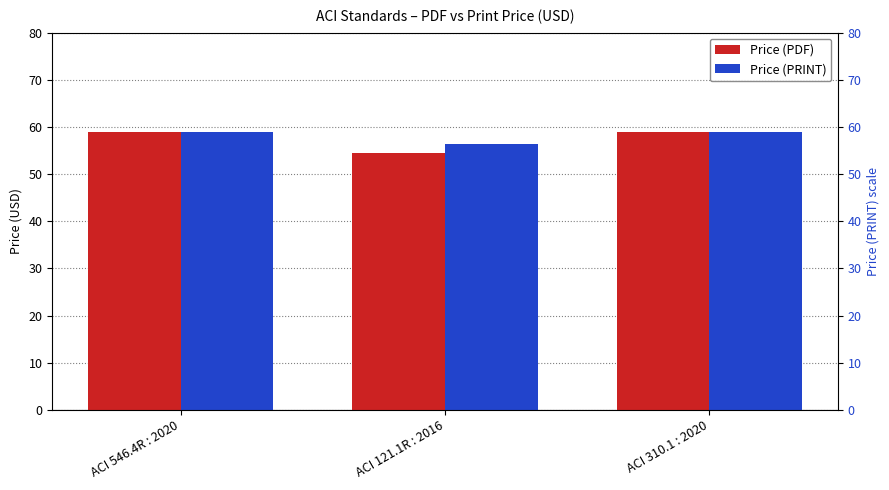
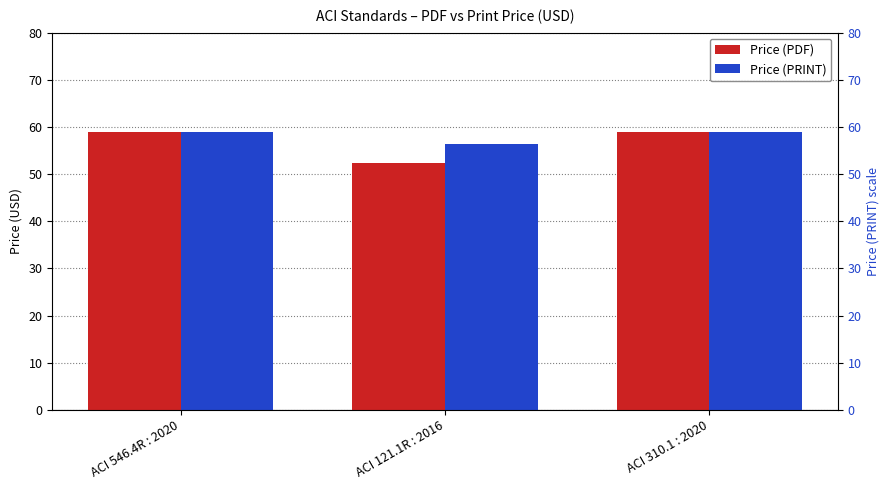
Price (PDF), ACI 121.1R : 2016: 55 -> 52
